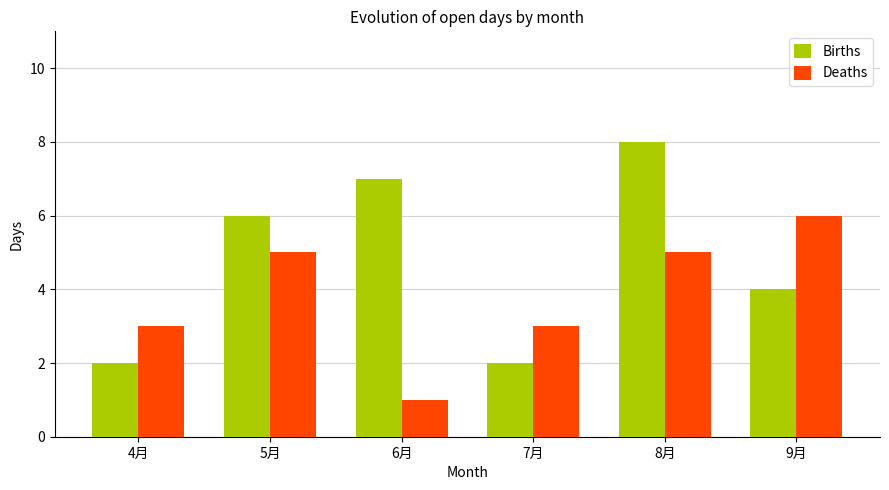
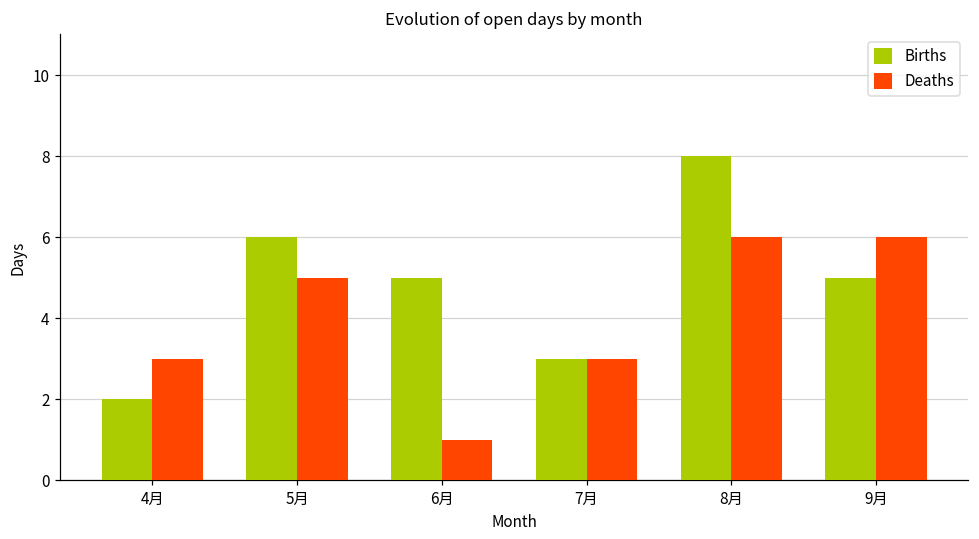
Births, 6月: 7 -> 5
Births, 7月: 2 -> 3
Deaths, 8月: 5 -> 6
Births, 9月: 4 -> 5
